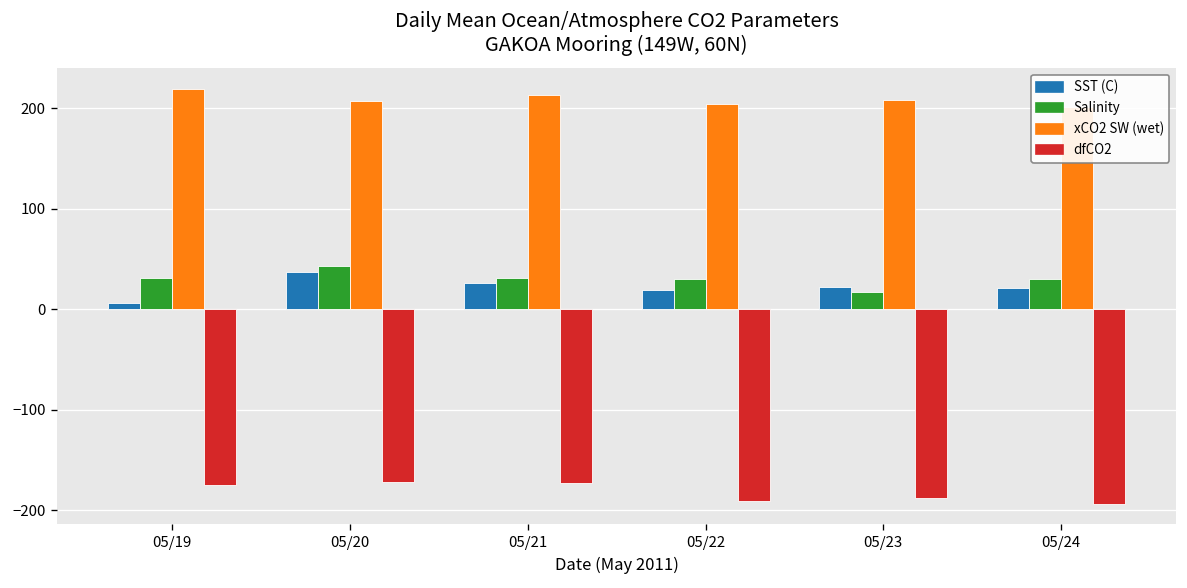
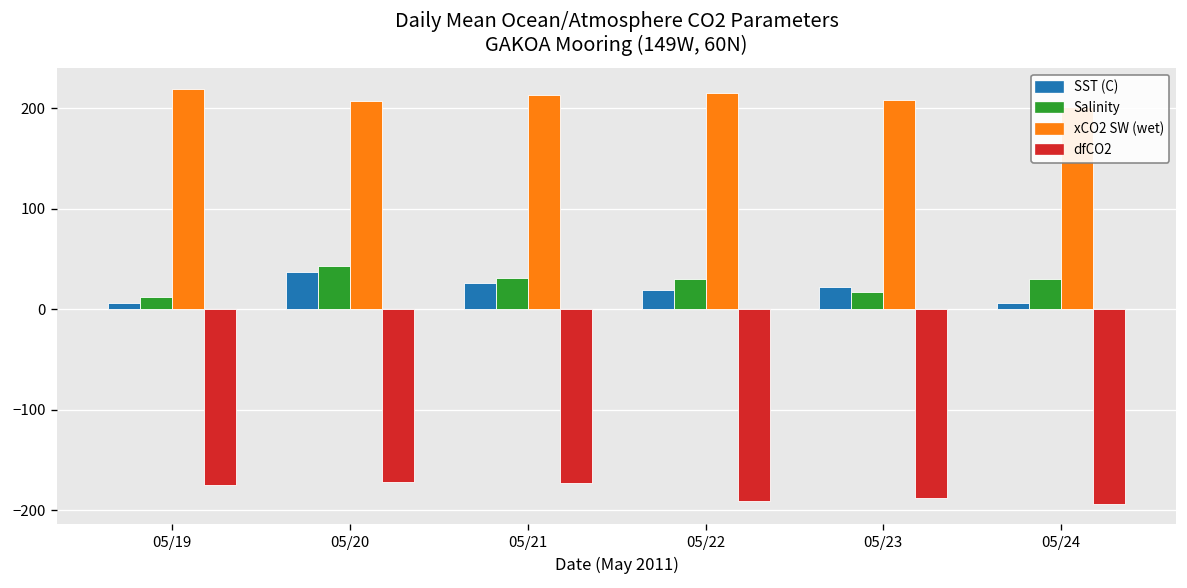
Salinity, 05/19: 30 -> 10
xCO2 SW (wet), 05/22: 200 -> 220
SST (C), 05/24: 20 -> 10
